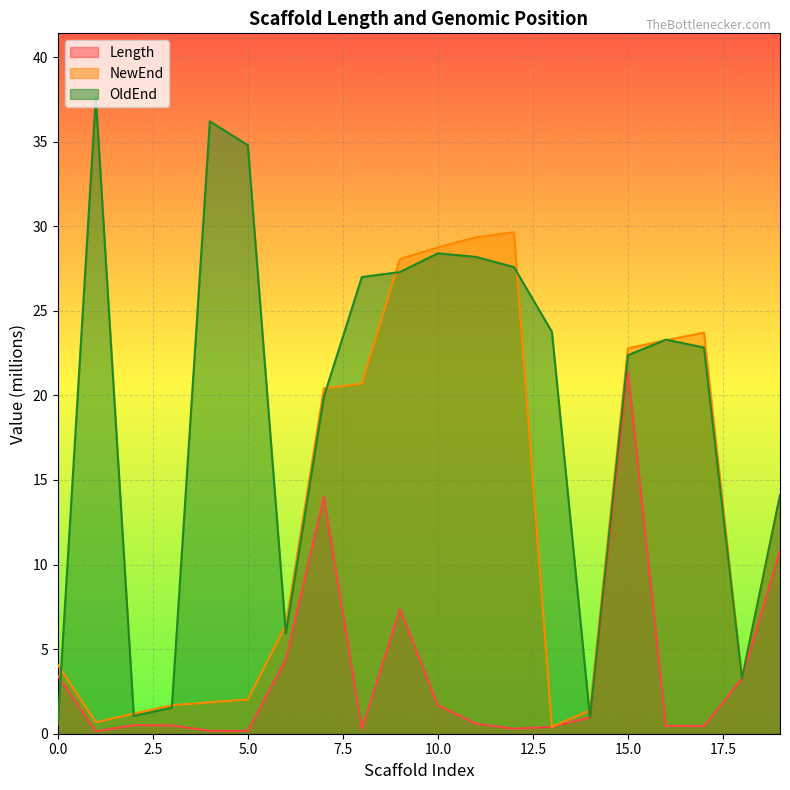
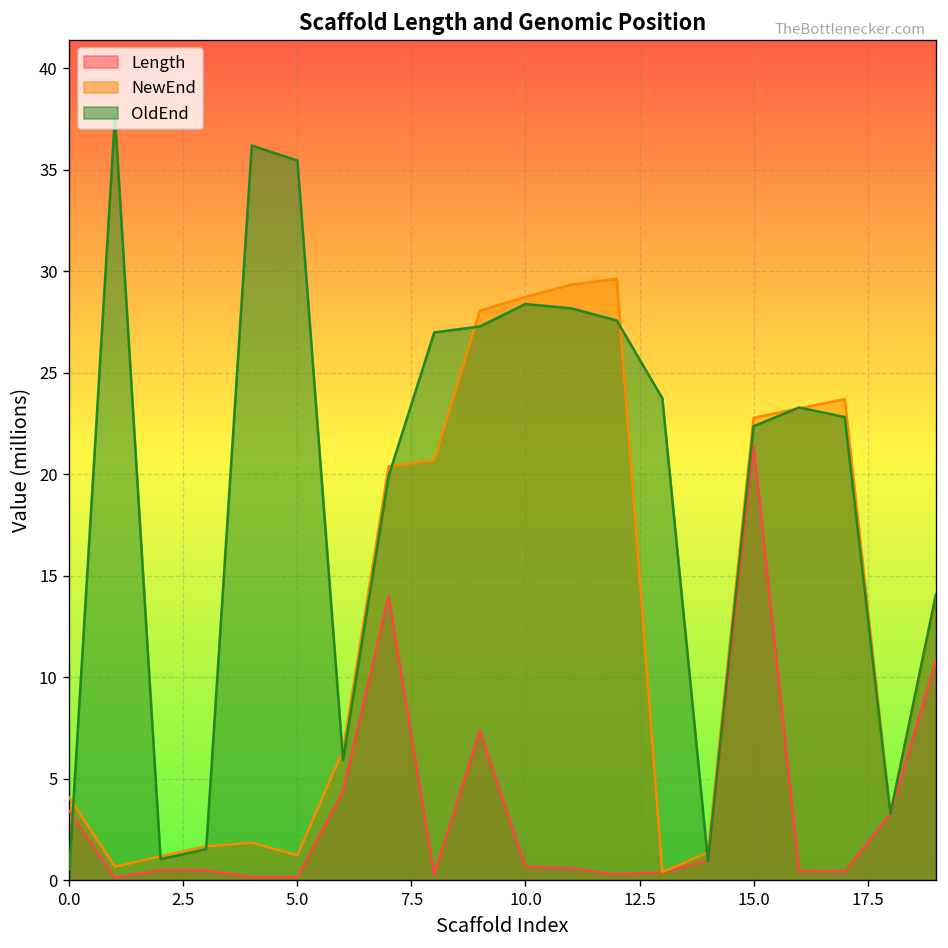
NewEnd, 5.0: 2.0 -> 1.2
OldEnd, 5.0: 34.8 -> 35.5
Length, 10.0: 1.7 -> 0.7
